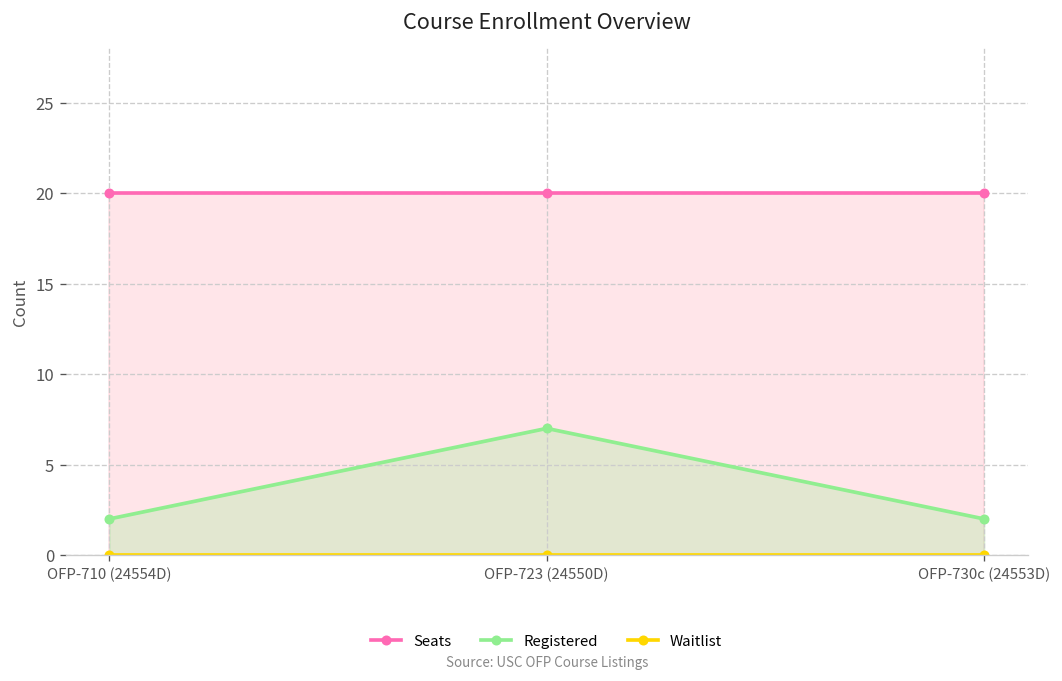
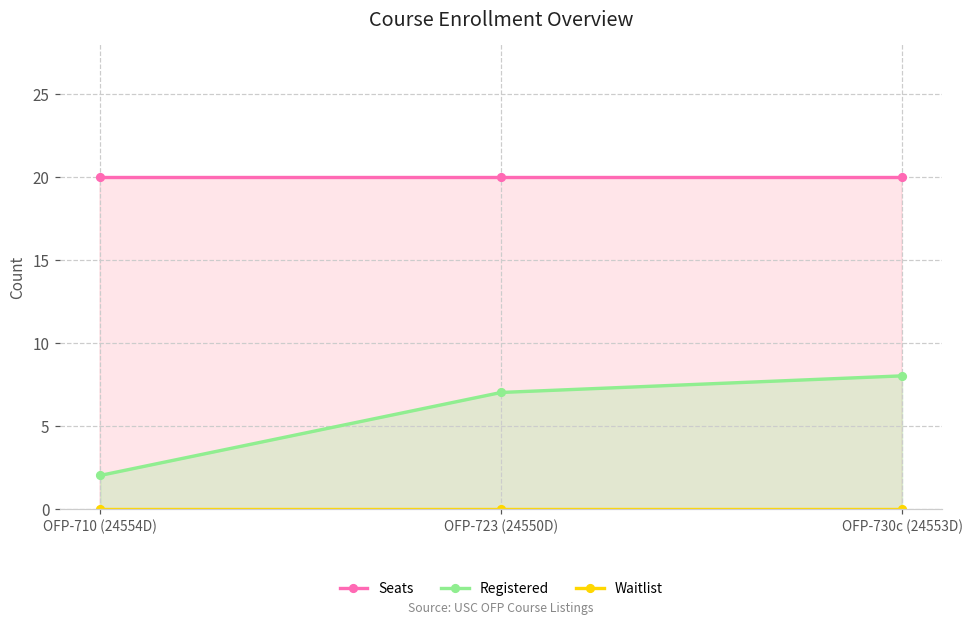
Registered, OFP-730c (24553D): 2 -> 8
